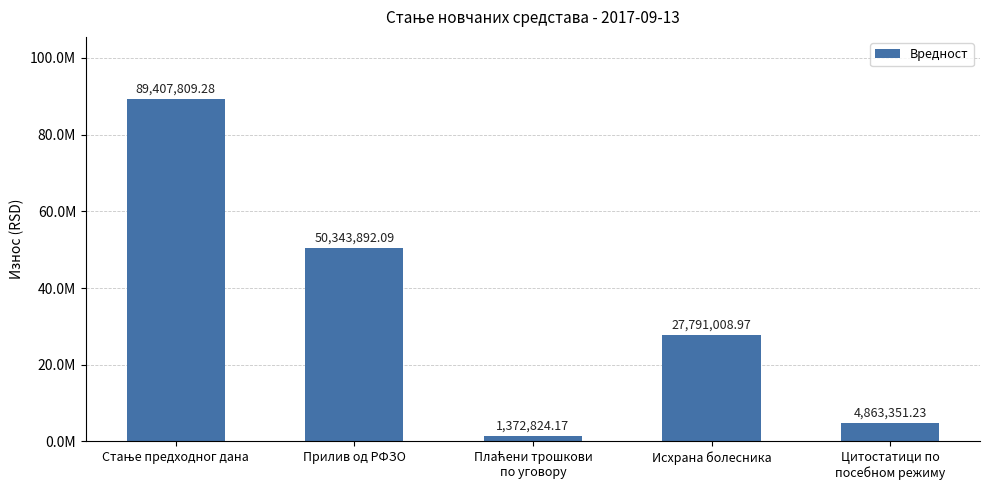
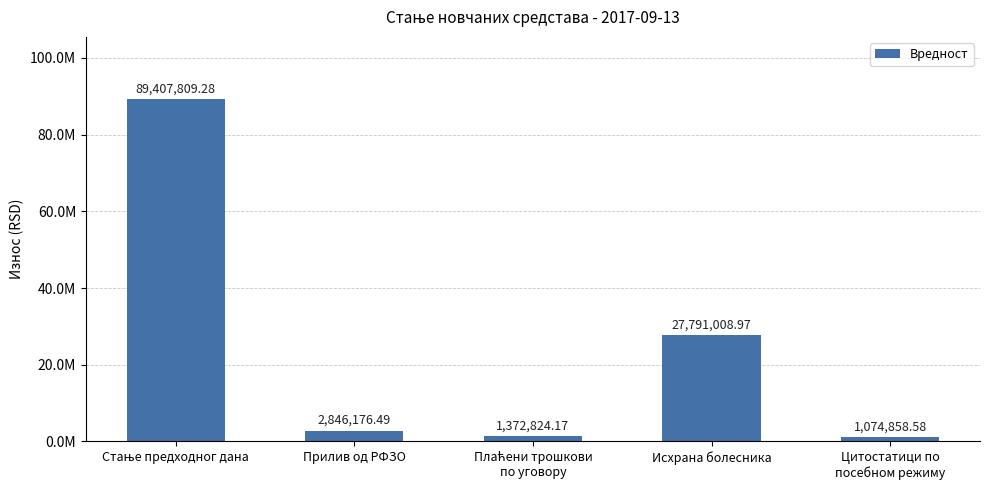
Прилив од РФЗО: 50,343,892.09 -> 2,846,176.49
Цитостатици по посебном режиму: 4,863,351.23 -> 1,074,858.58
